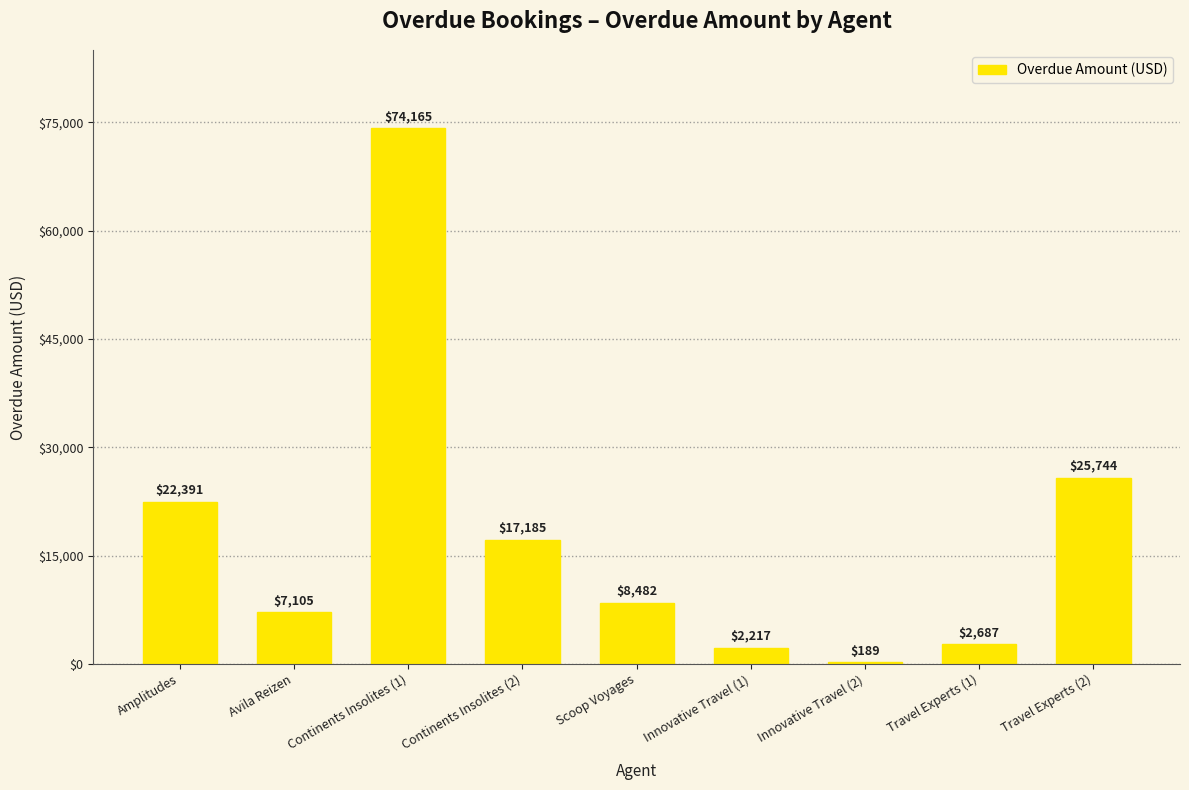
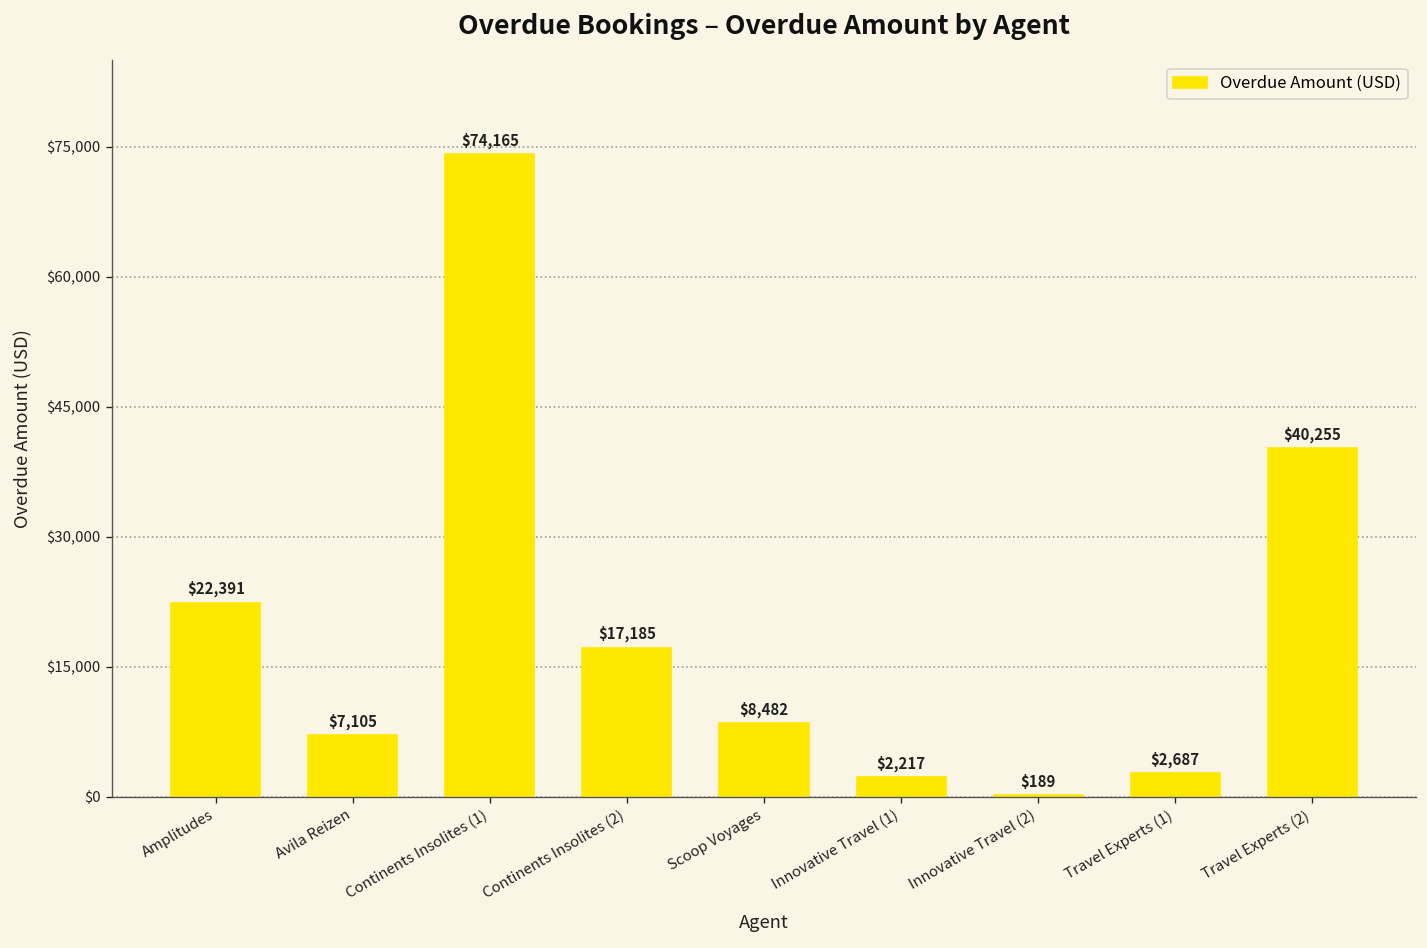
Travel Experts (2): $25,744 -> $40,255
